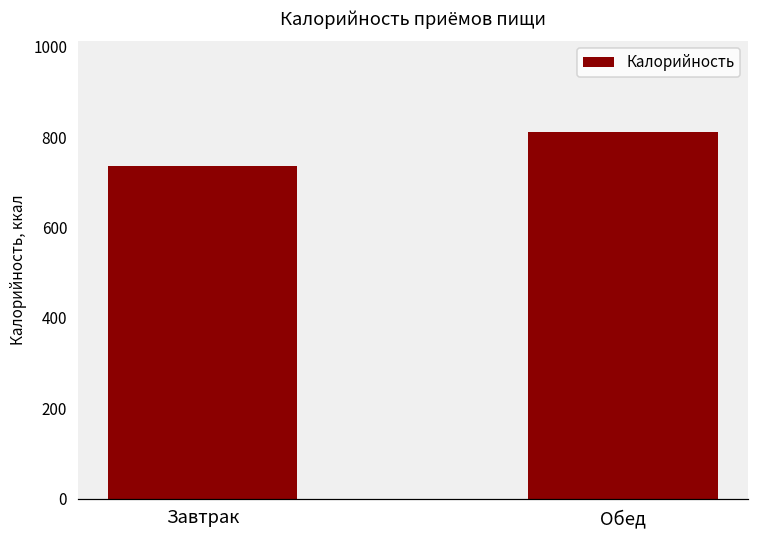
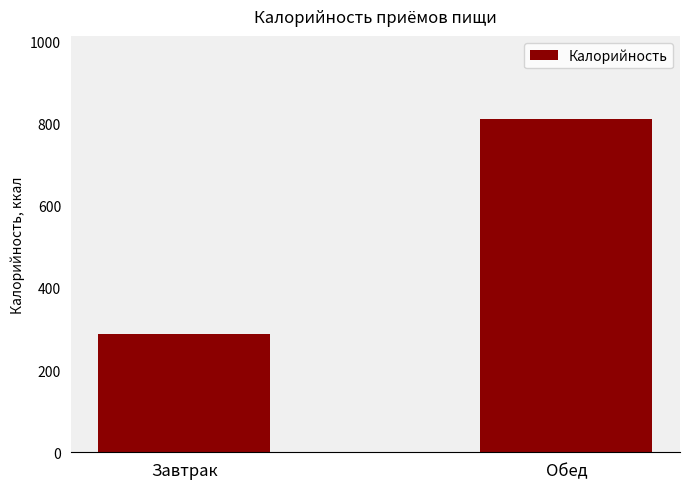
Завтрак: 740 -> 290
